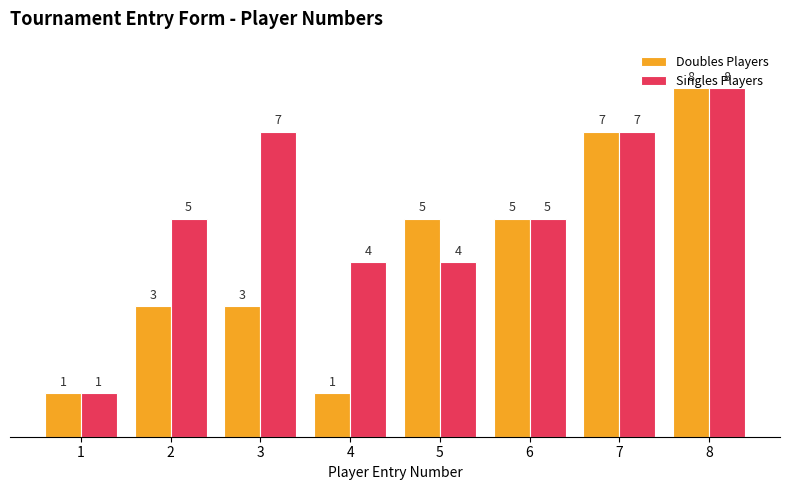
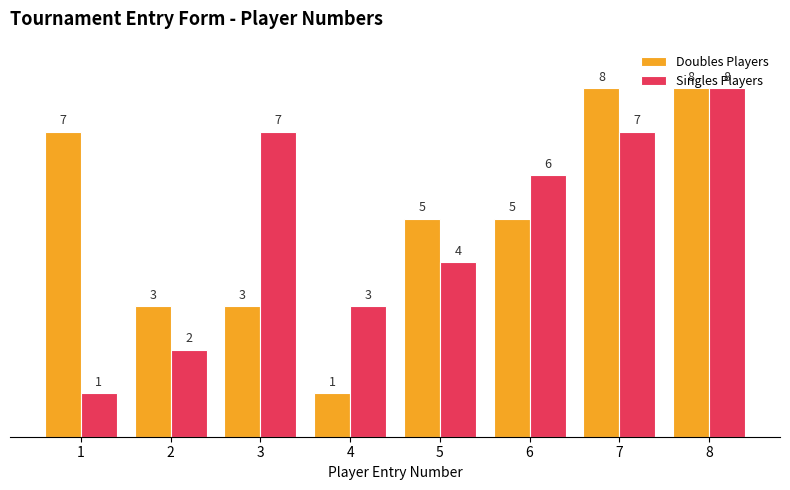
Doubles Players, 1: 1 -> 7
Singles Players, 2: 5 -> 2
Singles Players, 4: 4 -> 3
Singles Players, 6: 5 -> 6
Doubles Players, 7: 7 -> 8
